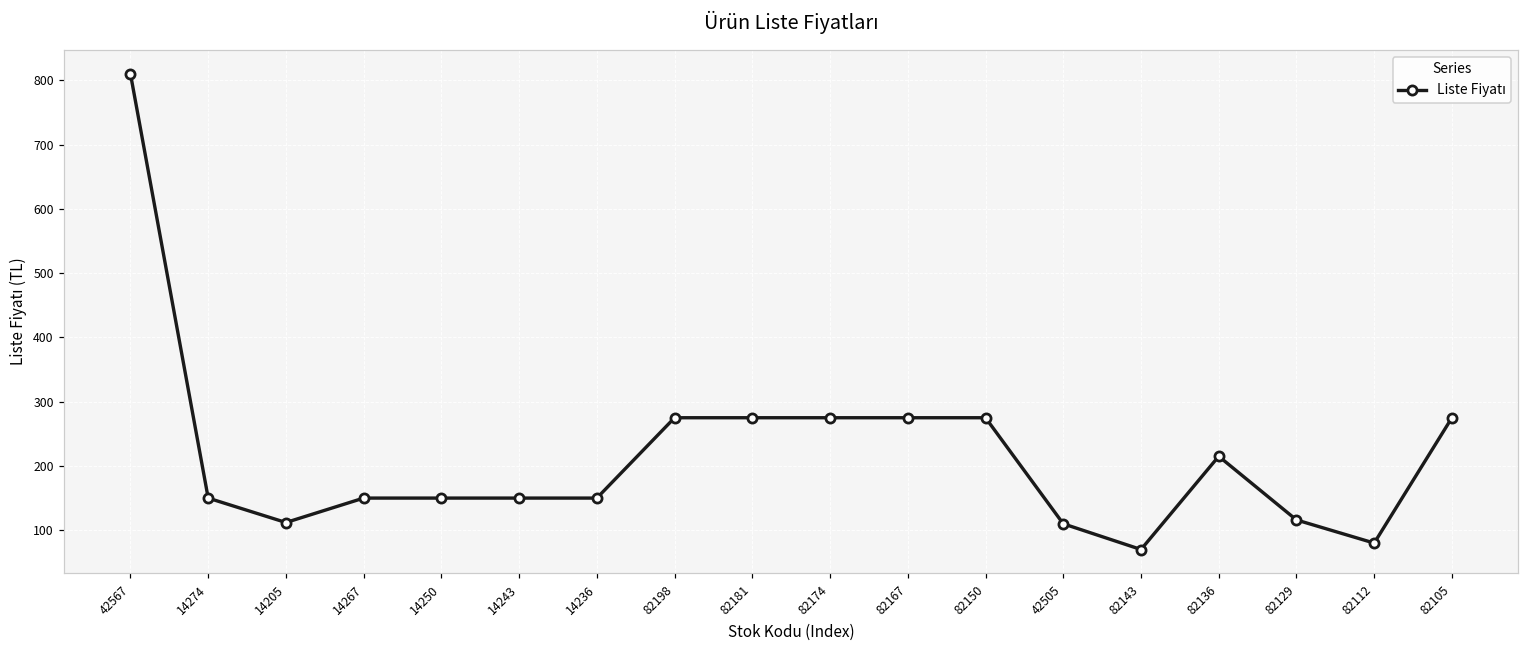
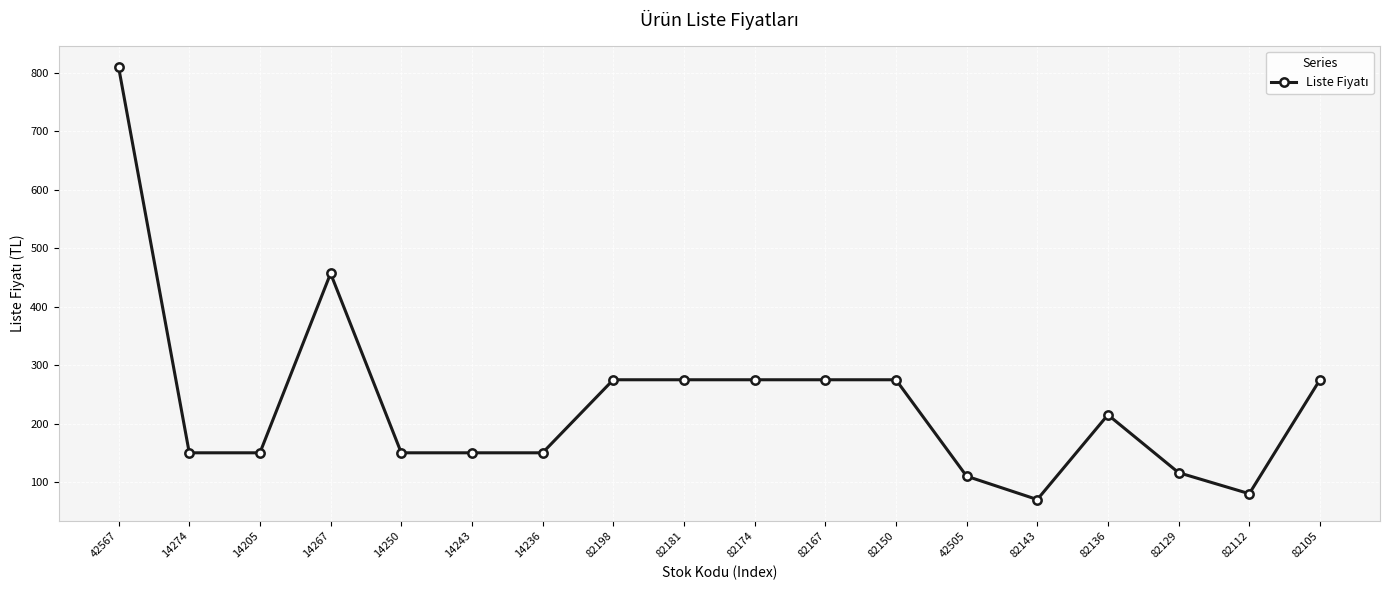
14205: 110 -> 150
14267: 150 -> 460
